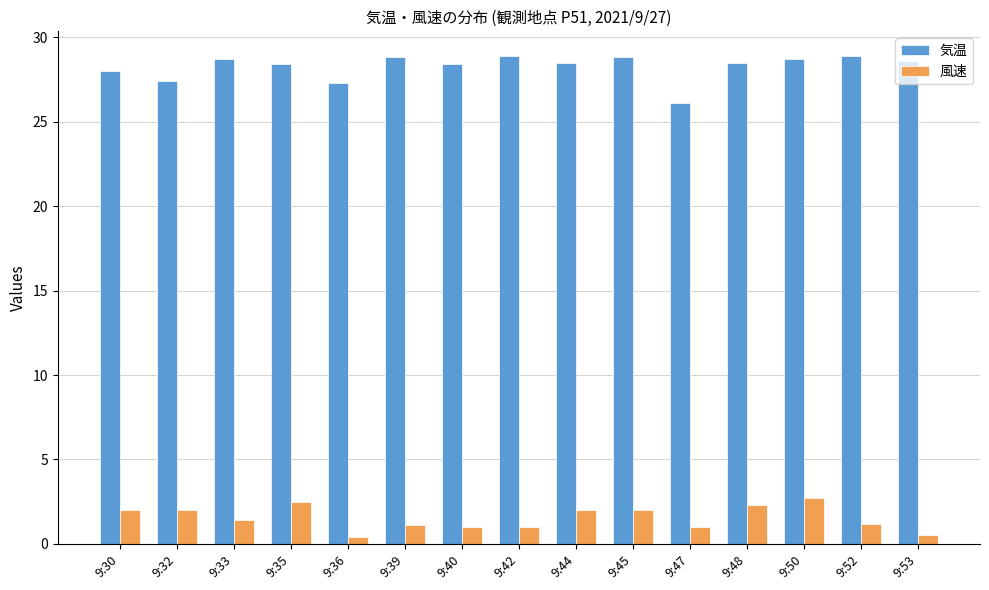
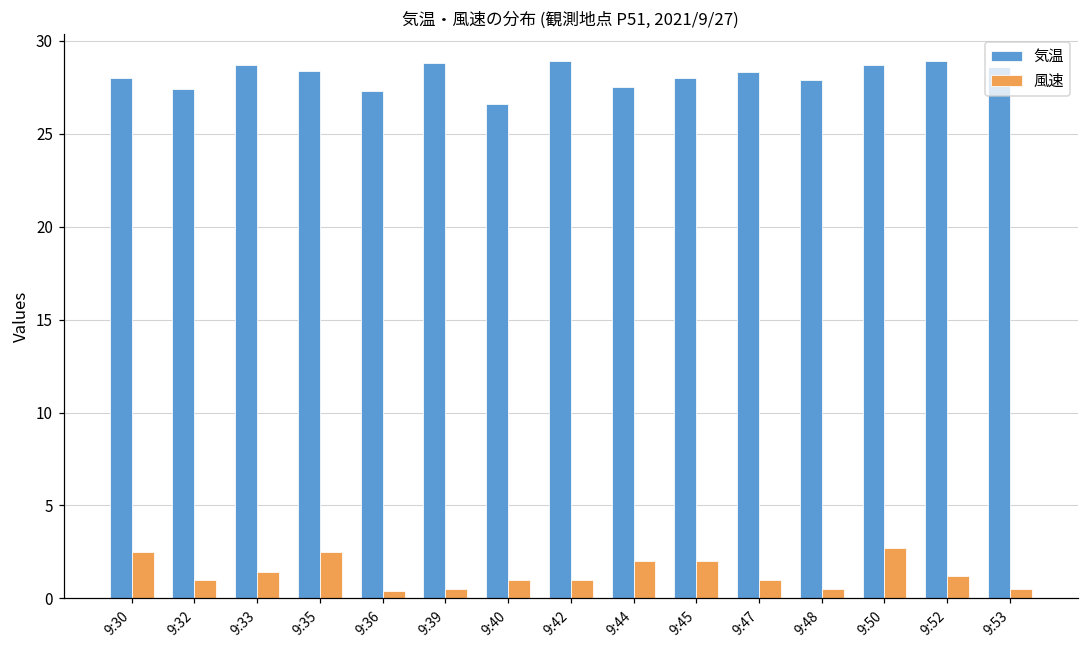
風速, 9:30: 2.0 -> 2.5
風速, 9:32: 2 -> 1
風速, 9:39: 1.1 -> 0.5
気温, 9:40: 28.4 -> 26.6
気温, 9:44: 28.5 -> 27.5
気温, 9:45: 28.8 -> 28.0
気温, 9:47: 26.1 -> 28.3
気温, 9:48: 28.5 -> 27.9
風速, 9:48: 2.3 -> 0.5
